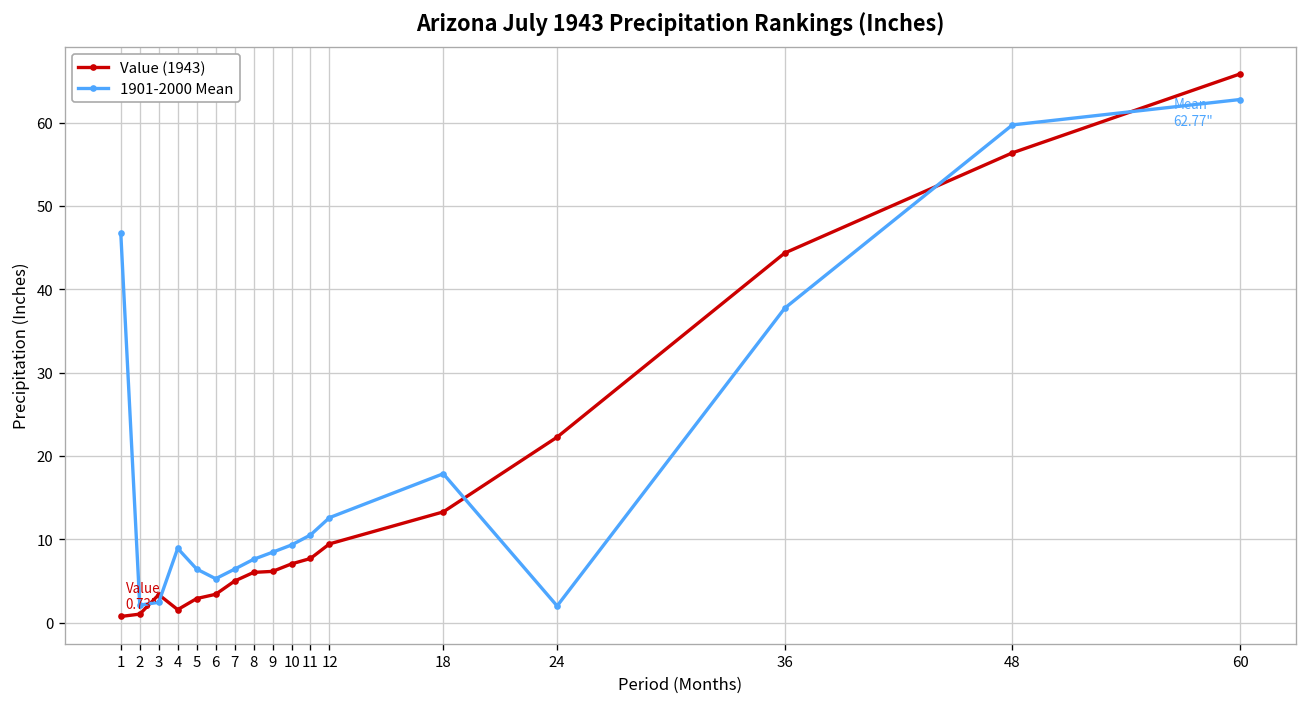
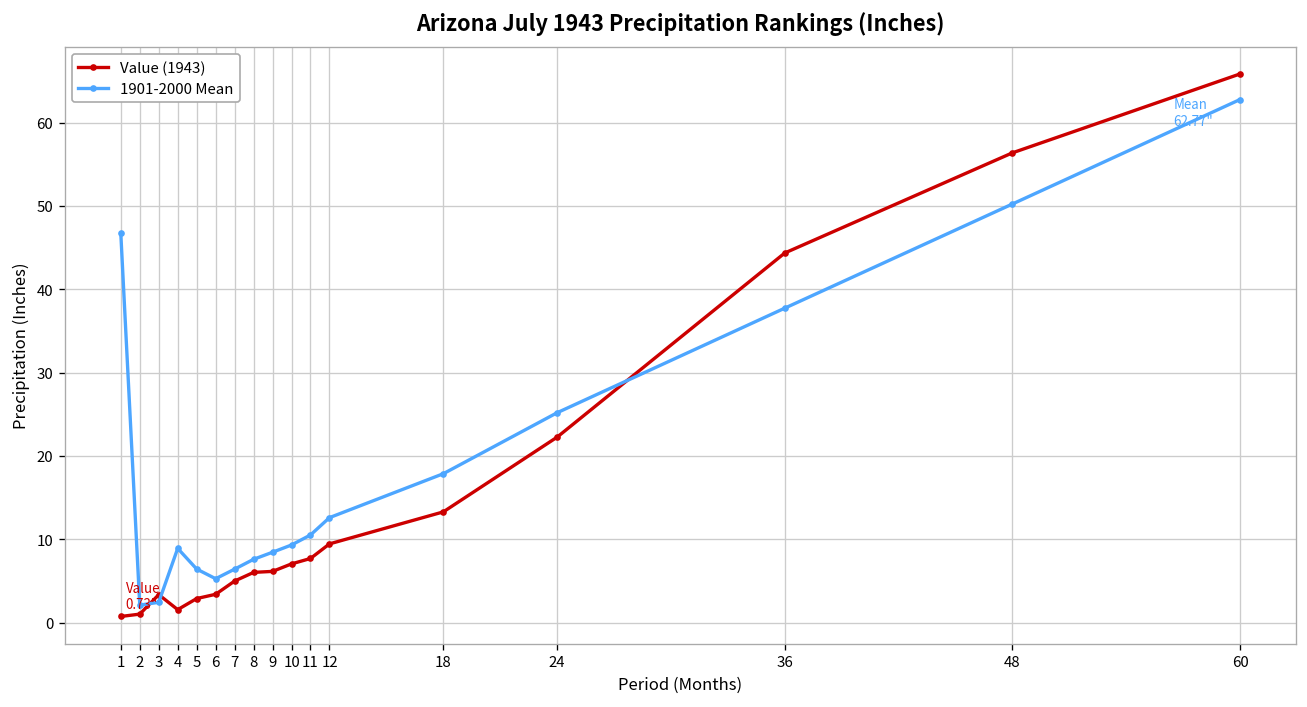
1901-2000 Mean, 24: 2 -> 25
1901-2000 Mean, 48: 60 -> 50
